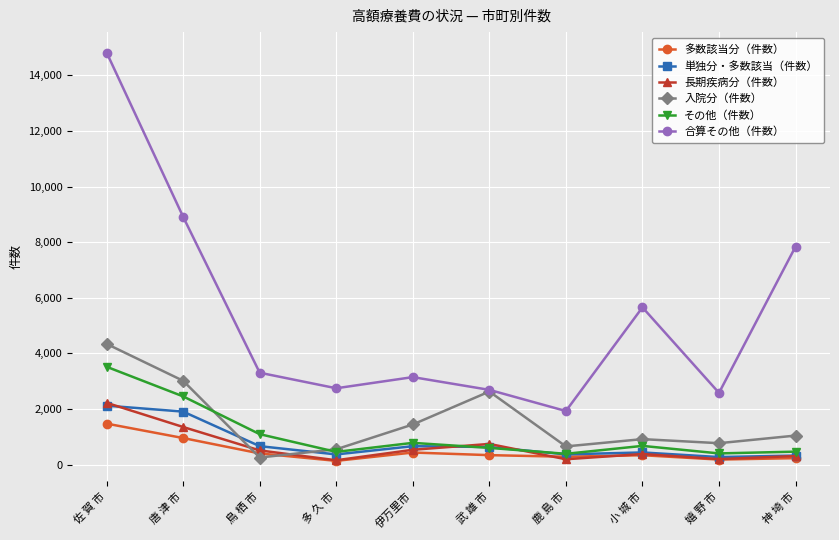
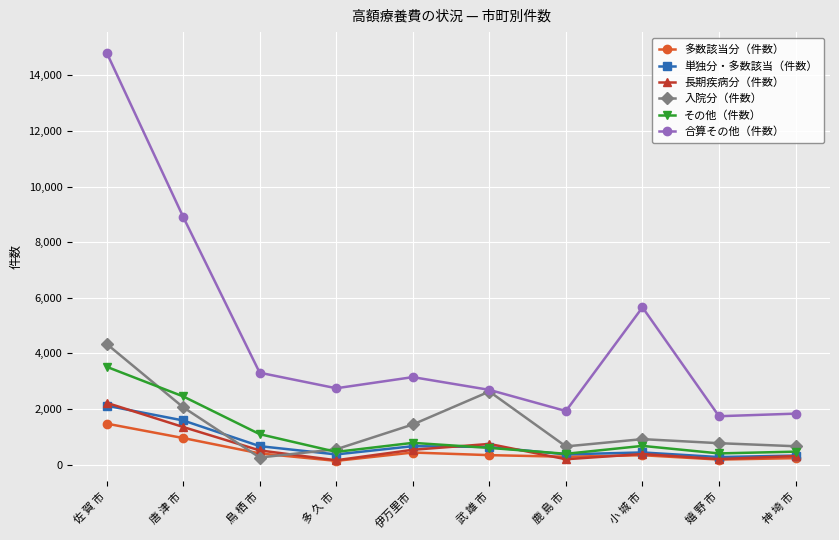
単独分・多数該当（件数）, 唐 津 市: 1,900 -> 1,600
入院分（件数）, 唐 津 市: 3,000 -> 2,100
合算その他（件数）, 嬉 野 市: 2,600 -> 1,700
入院分（件数）, 神 埼 市: 1,000 -> 700
合算その他（件数）, 神 埼 市: 7,800 -> 1,800
